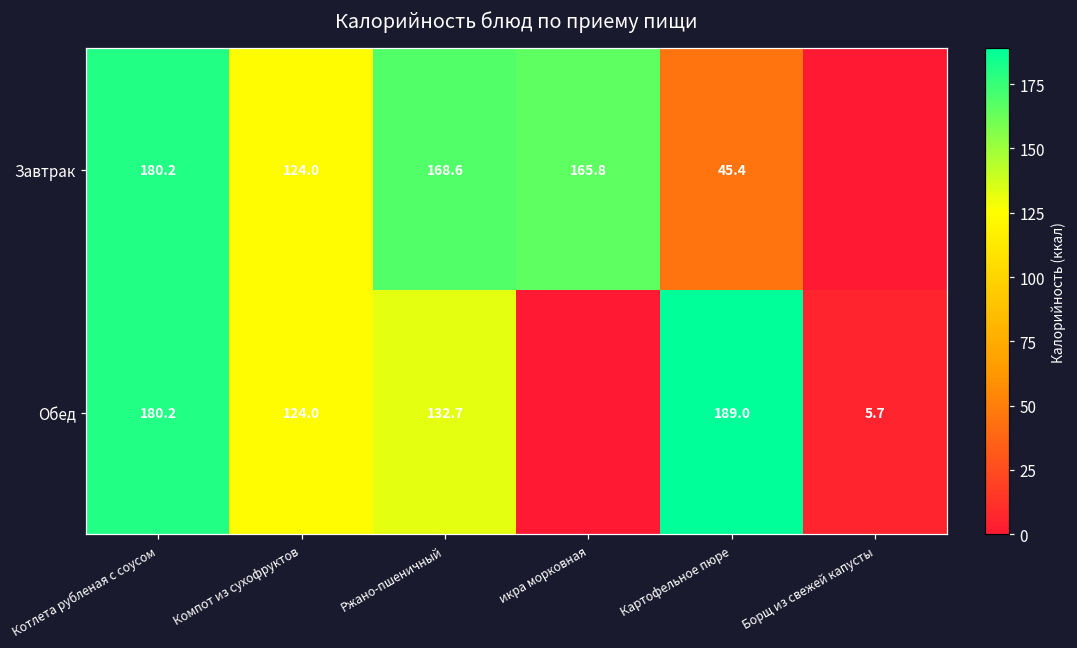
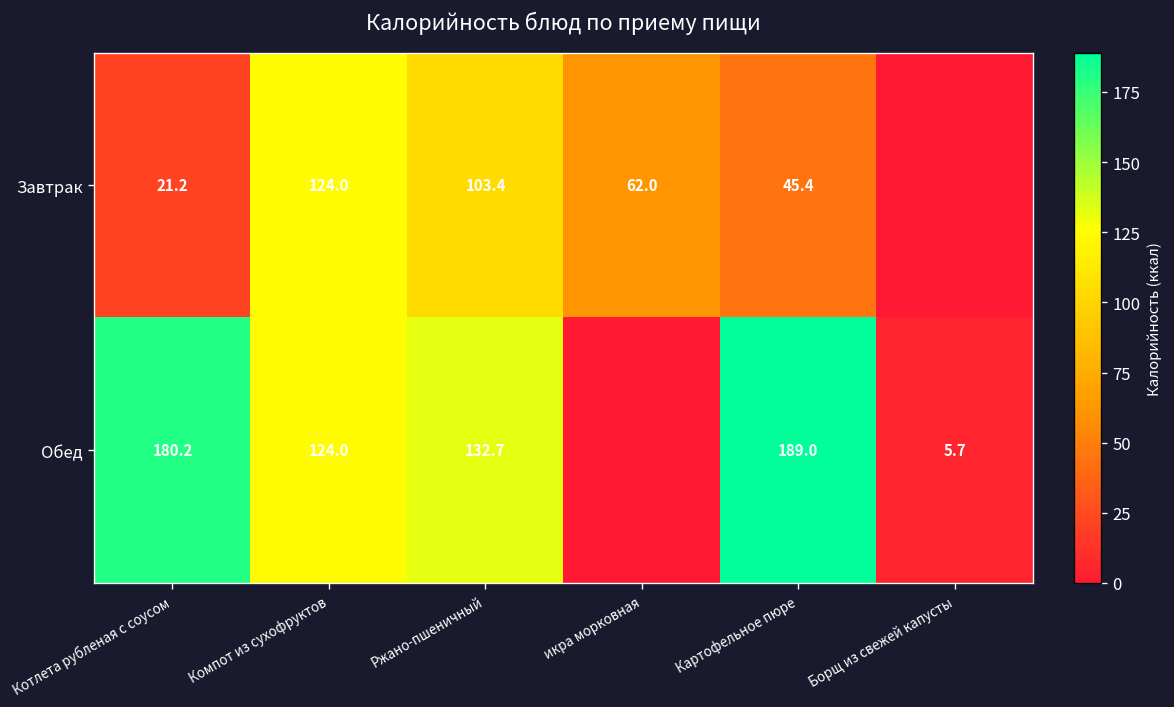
Завтрак, Котлета рубленая с соусом: 180.2 -> 21.2
Завтрак, Ржано-пшеничный: 168.6 -> 103.4
Завтрак, икра морковная: 165.8 -> 62.0
